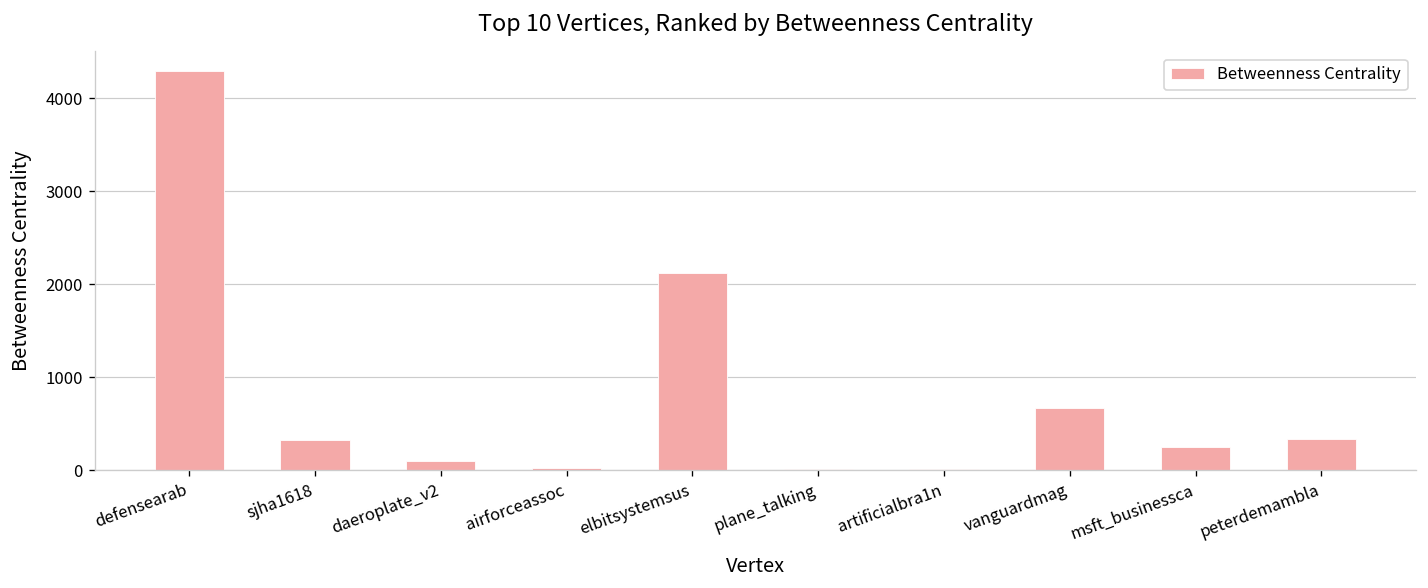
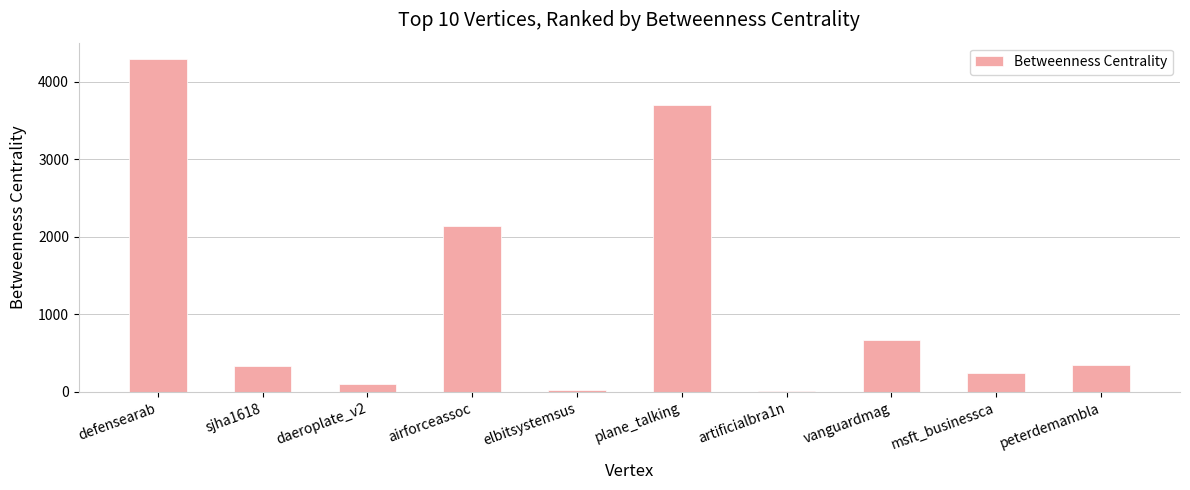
airforceassoc: 0 -> 2100
elbitsystemsus: 2100 -> 0
plane_talking: 0 -> 3700
